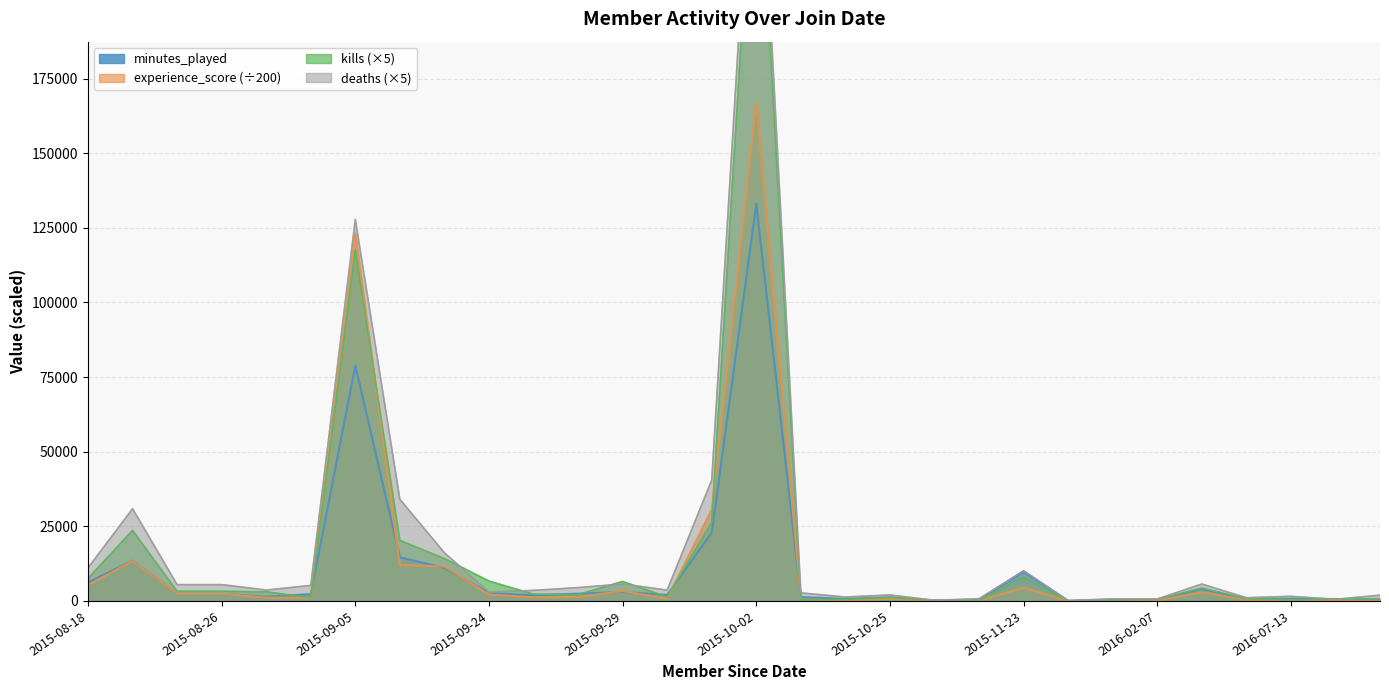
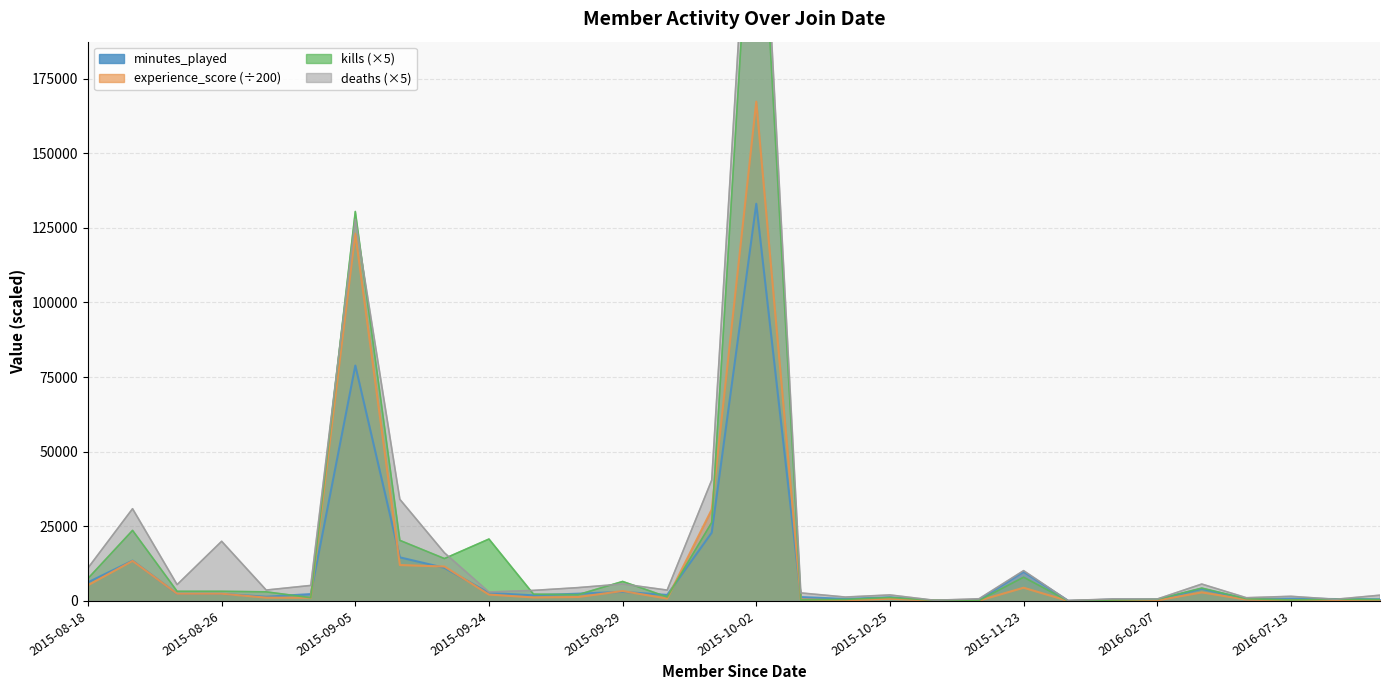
deaths (×5), 2015-08-26: 5000 -> 20000
kills (×5), 2015-09-05: 118000 -> 130000
kills (×5), 2015-09-24: 7000 -> 21000
